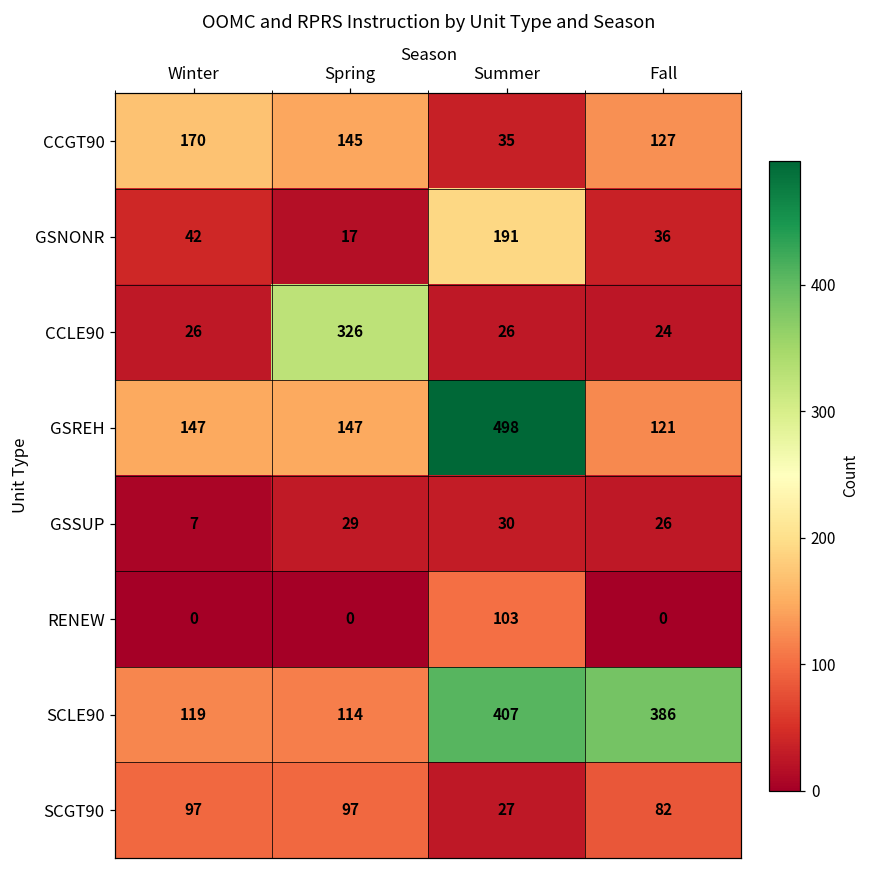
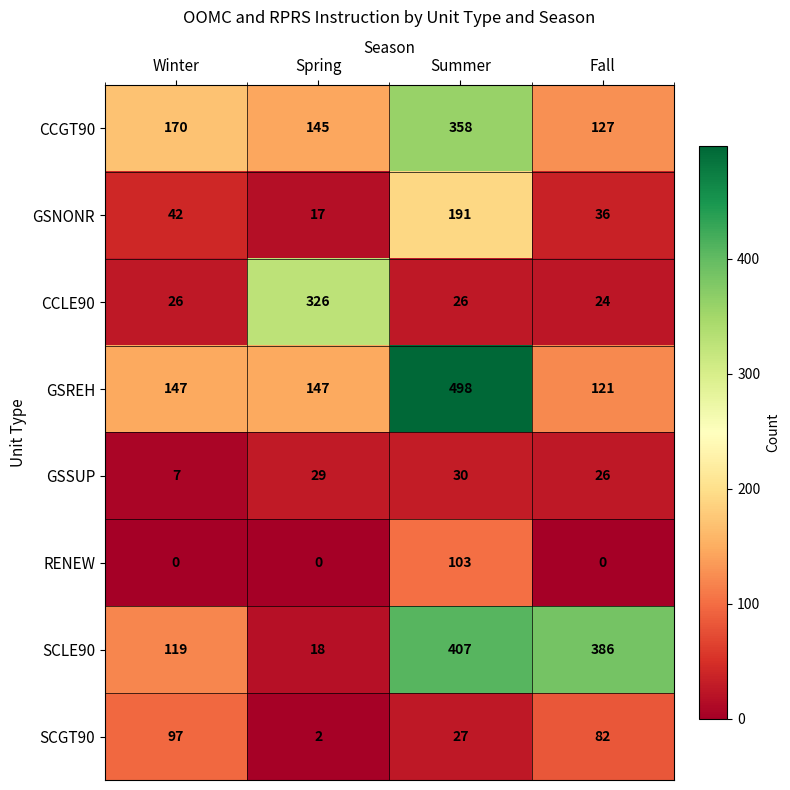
CCGT90, Summer: 35 -> 358
SCLE90, Spring: 114 -> 18
SCGT90, Spring: 97 -> 2
